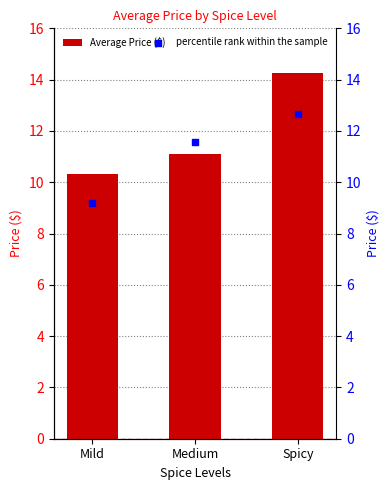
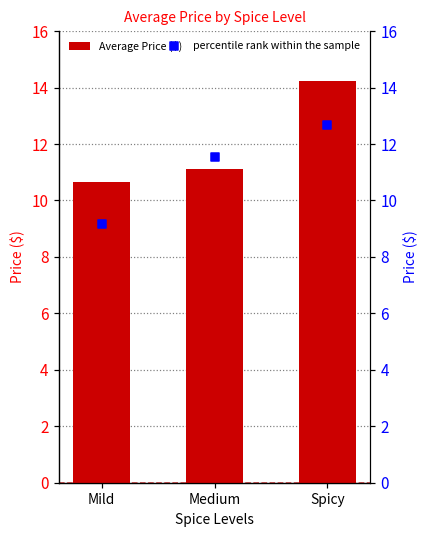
Average Price ($), Mild: 10.3 -> 10.7
